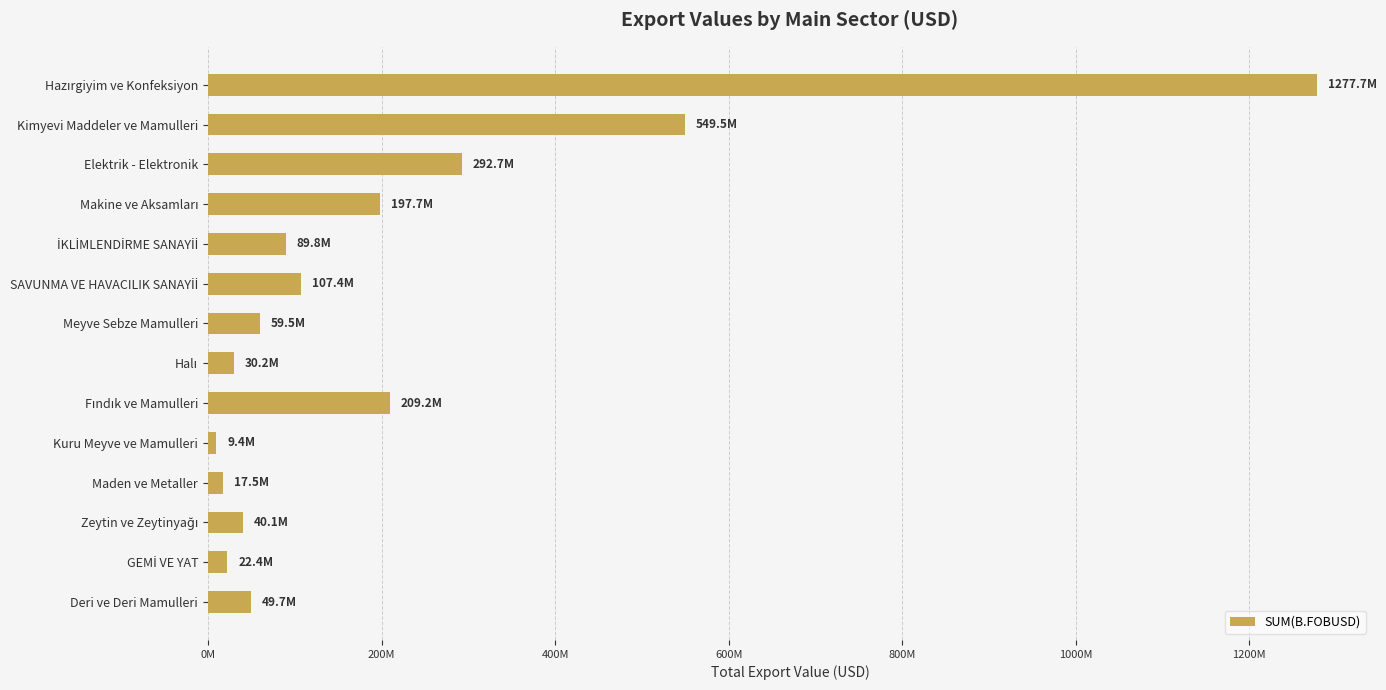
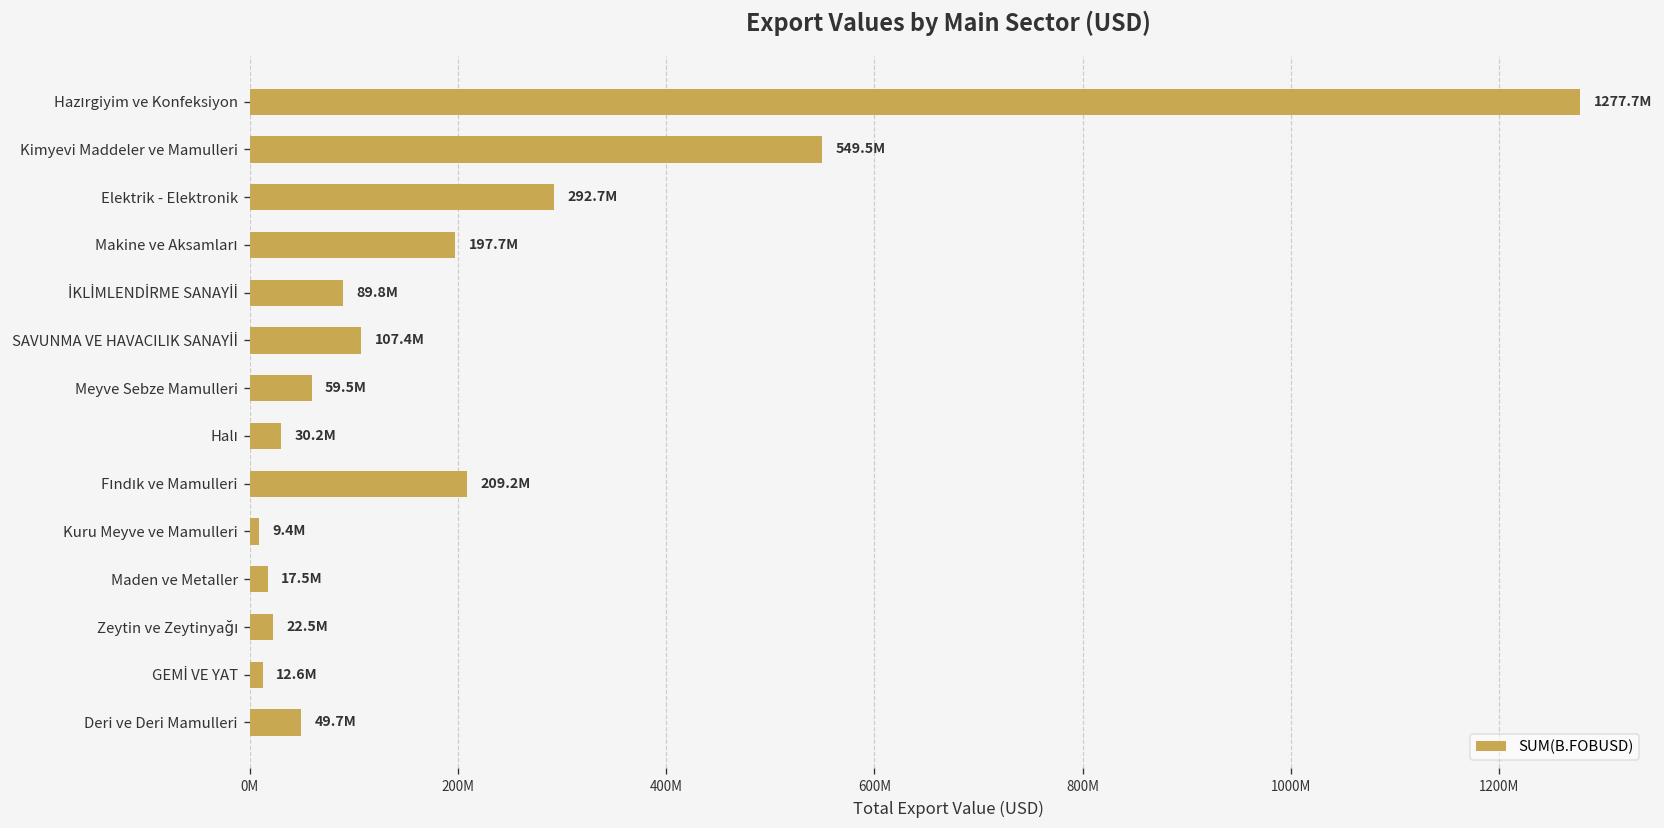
Zeytin ve Zeytinyağı: 40.1M -> 22.5M
GEMİ VE YAT: 22.4M -> 12.6M
